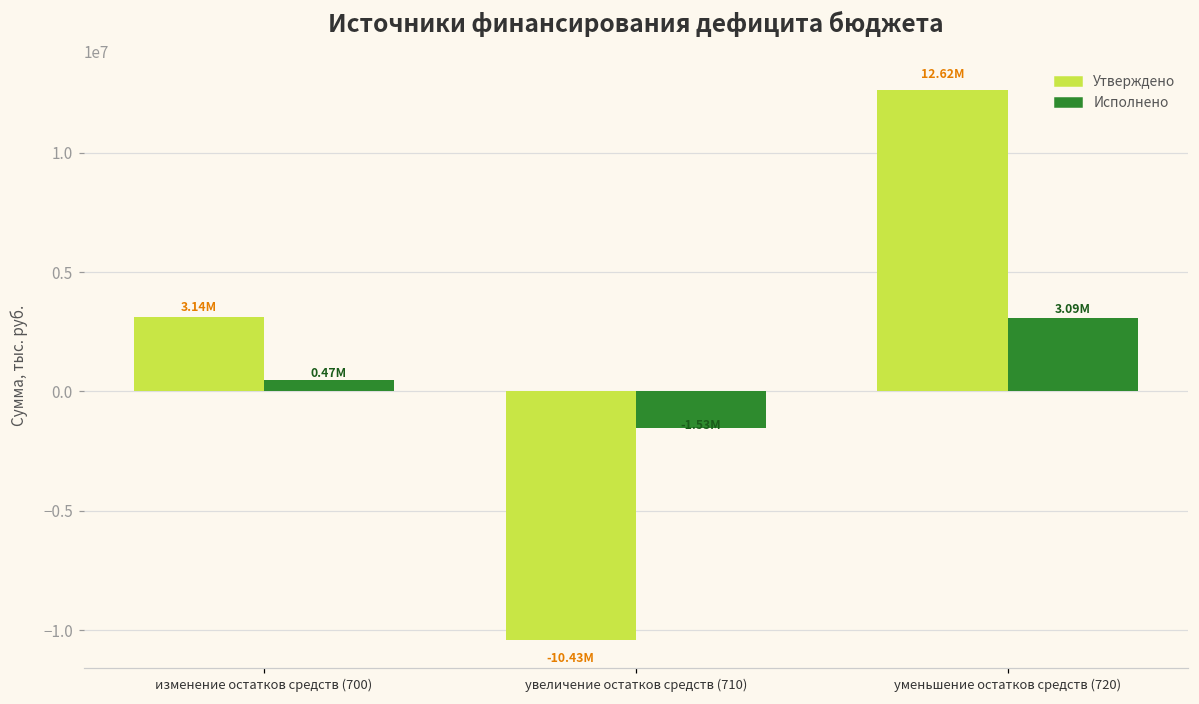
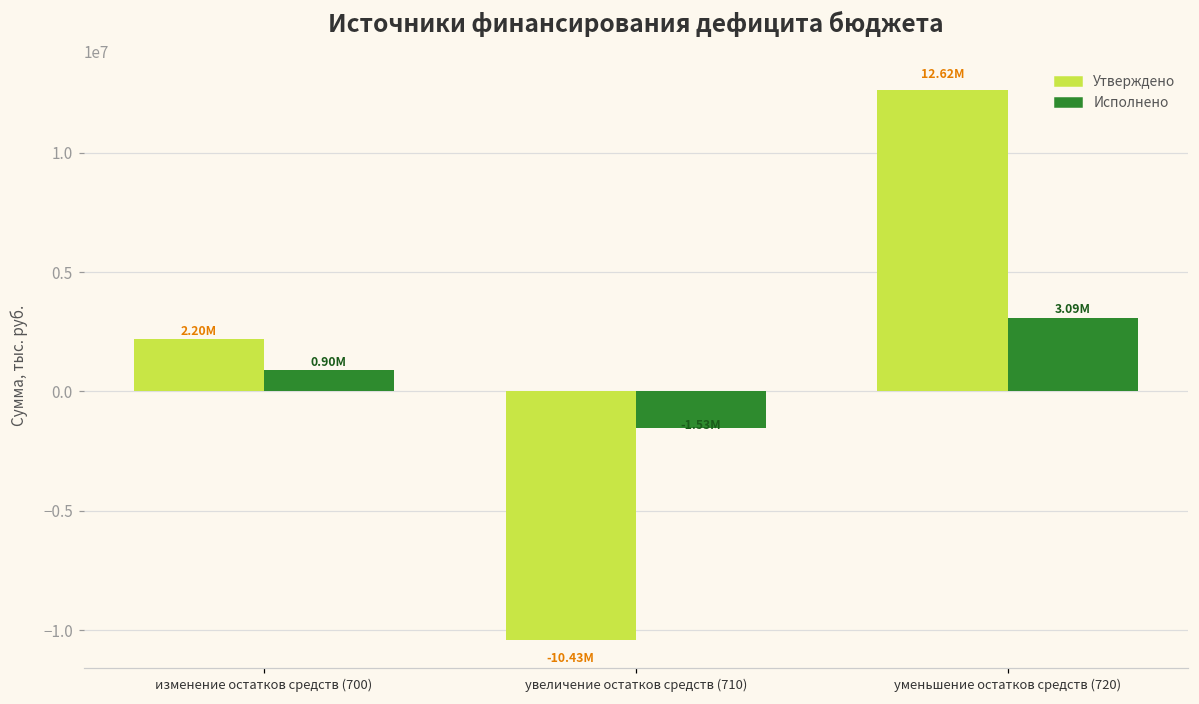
Утверждено, изменение остатков средств (700): 3.14M -> 2.20M
Исполнено, изменение остатков средств (700): 0.47M -> 0.90M
